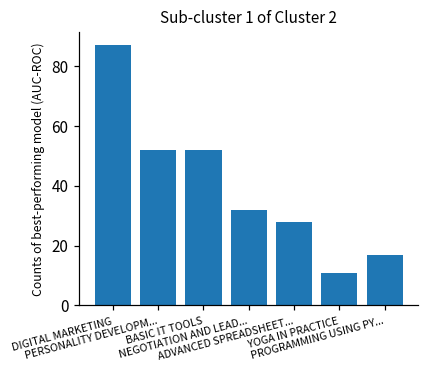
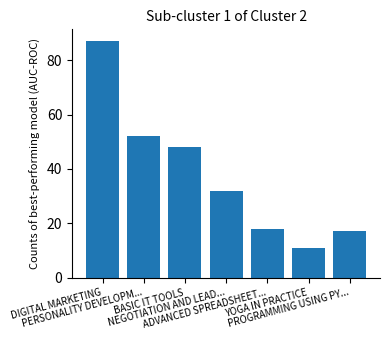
BASIC IT TOOLS: 52 -> 48
ADVANCED SPREADSHEET...: 28 -> 18
